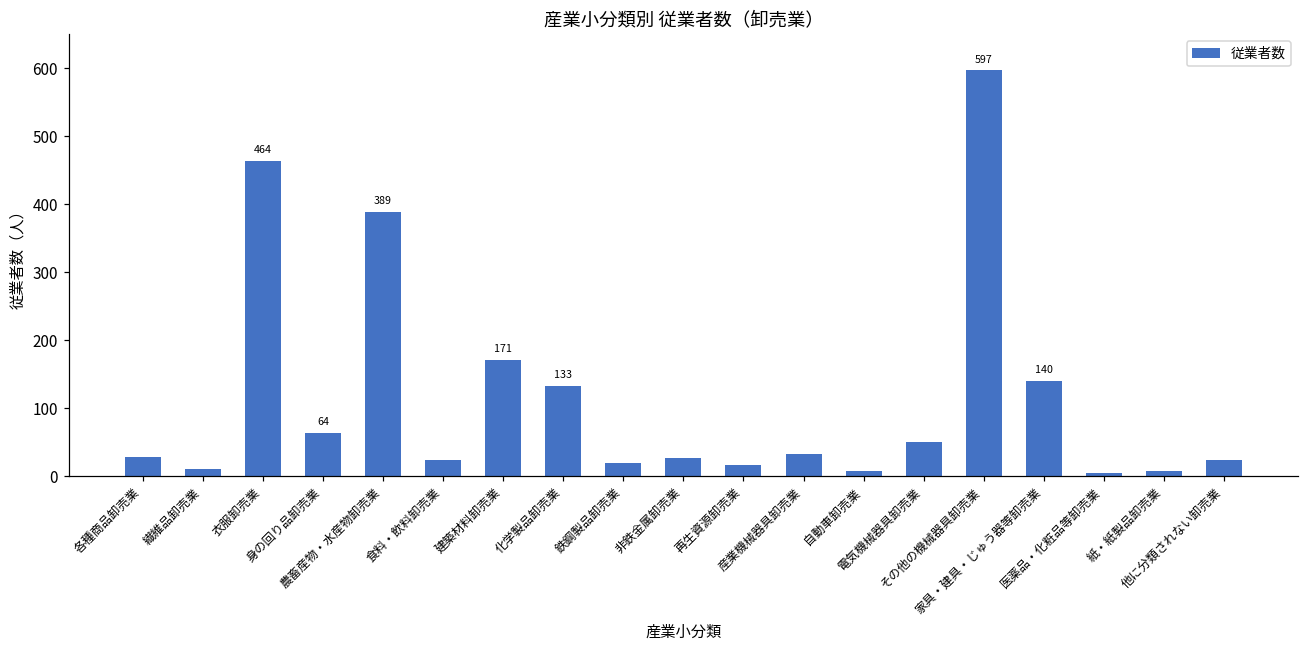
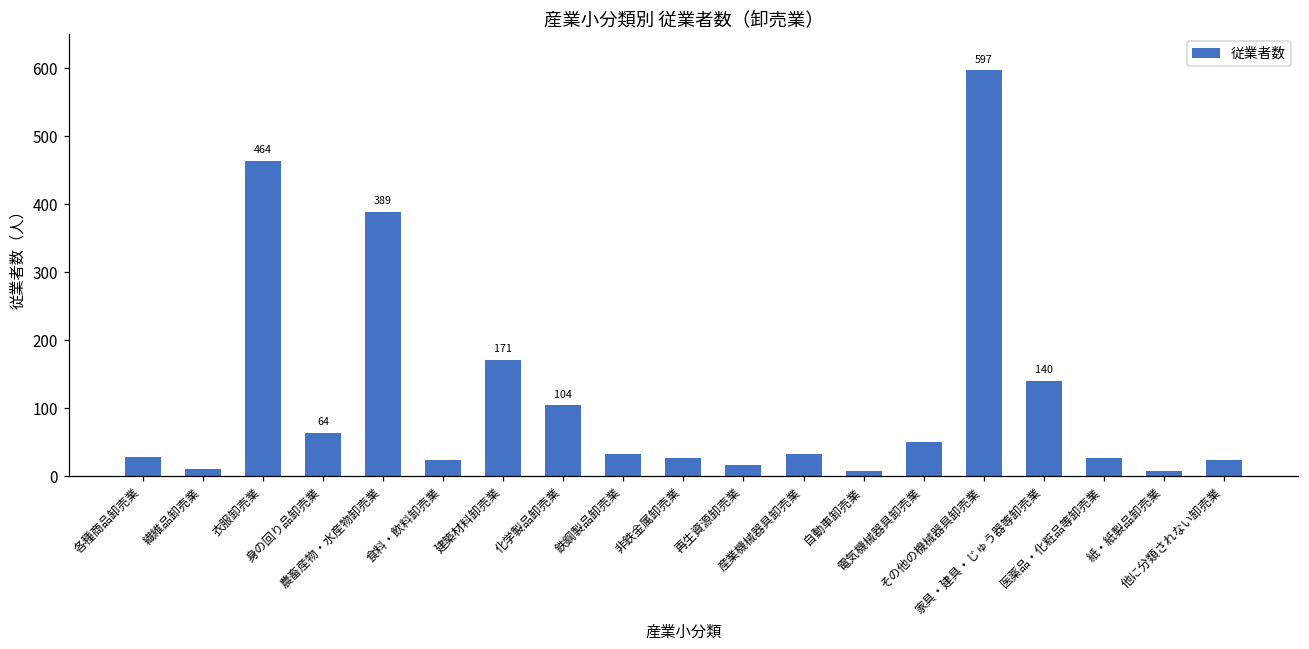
化学製品卸売業: 133 -> 104
鉄鋼製品卸売業: 20 -> 30
医薬品・化粧品等卸売業: 10 -> 30
